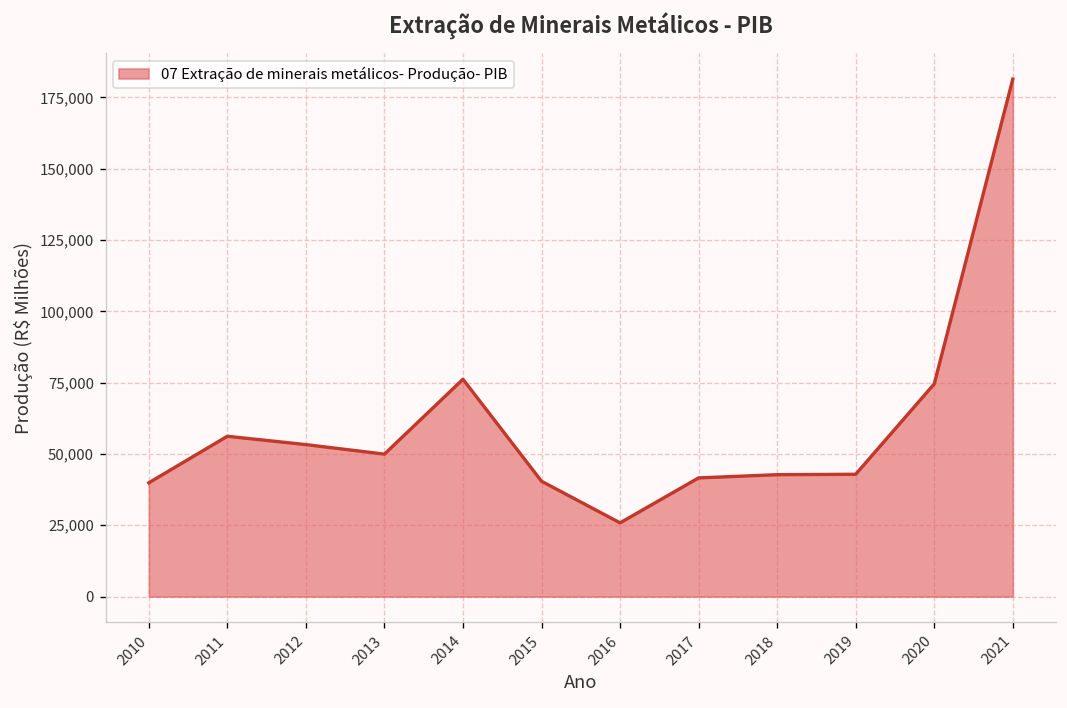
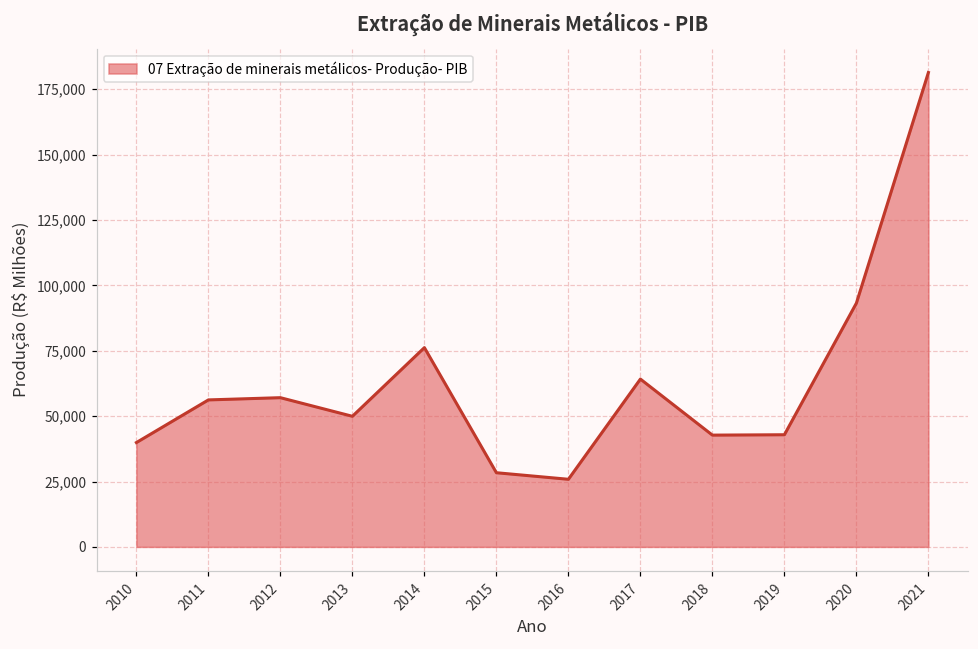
2012: 53,000 -> 57,000
2015: 40,000 -> 28,000
2017: 42,000 -> 64,000
2020: 75,000 -> 93,000
